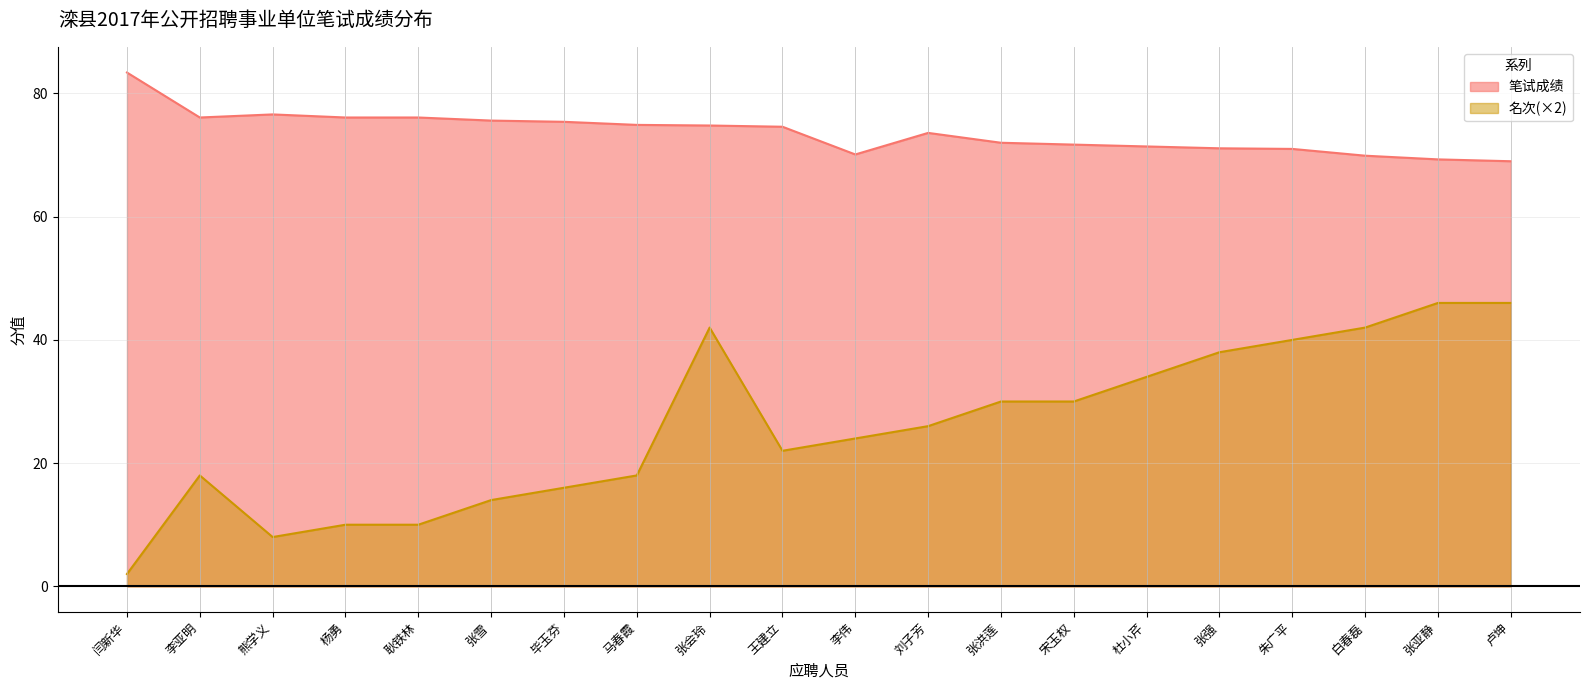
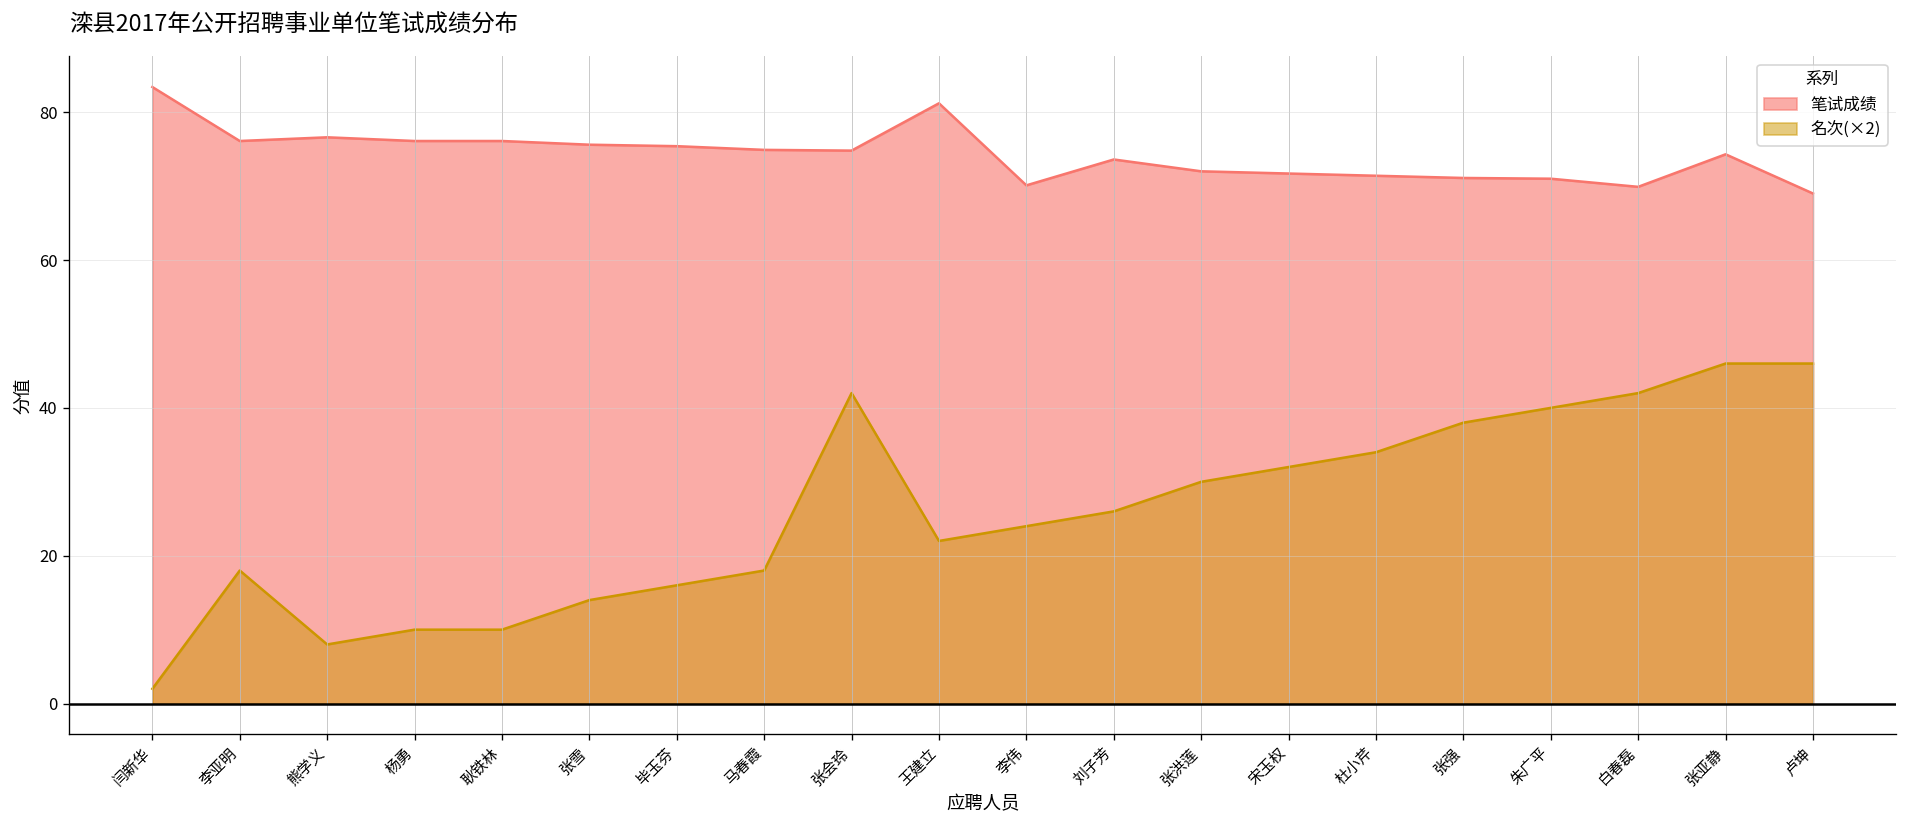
笔试成绩, 王建立: 75 -> 81
名次(×2), 宋玉权: 30 -> 32
笔试成绩, 张亚静: 69 -> 74
